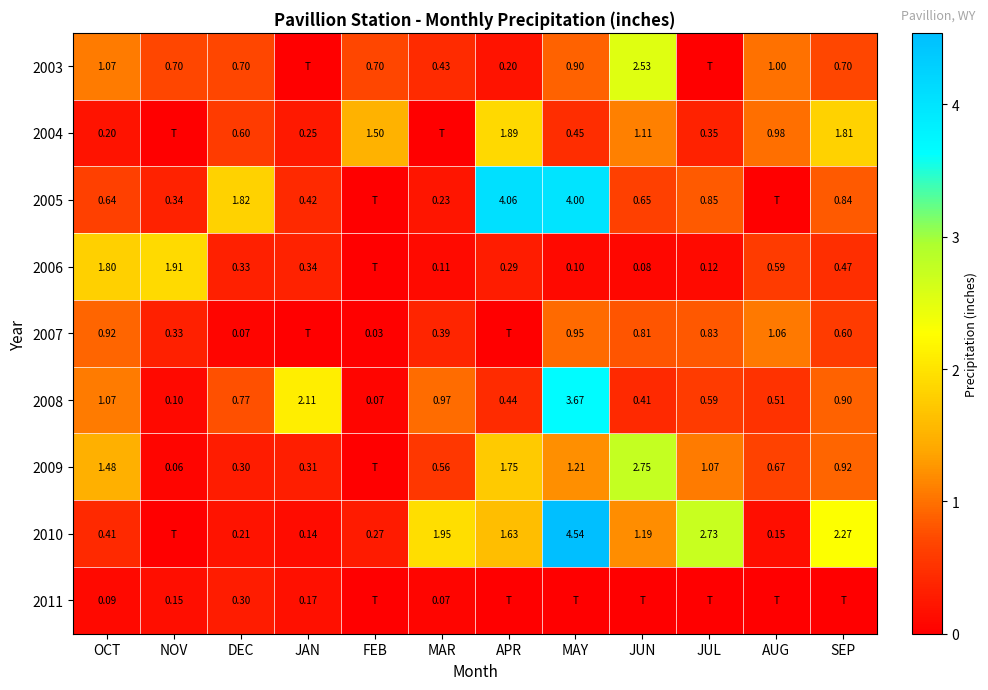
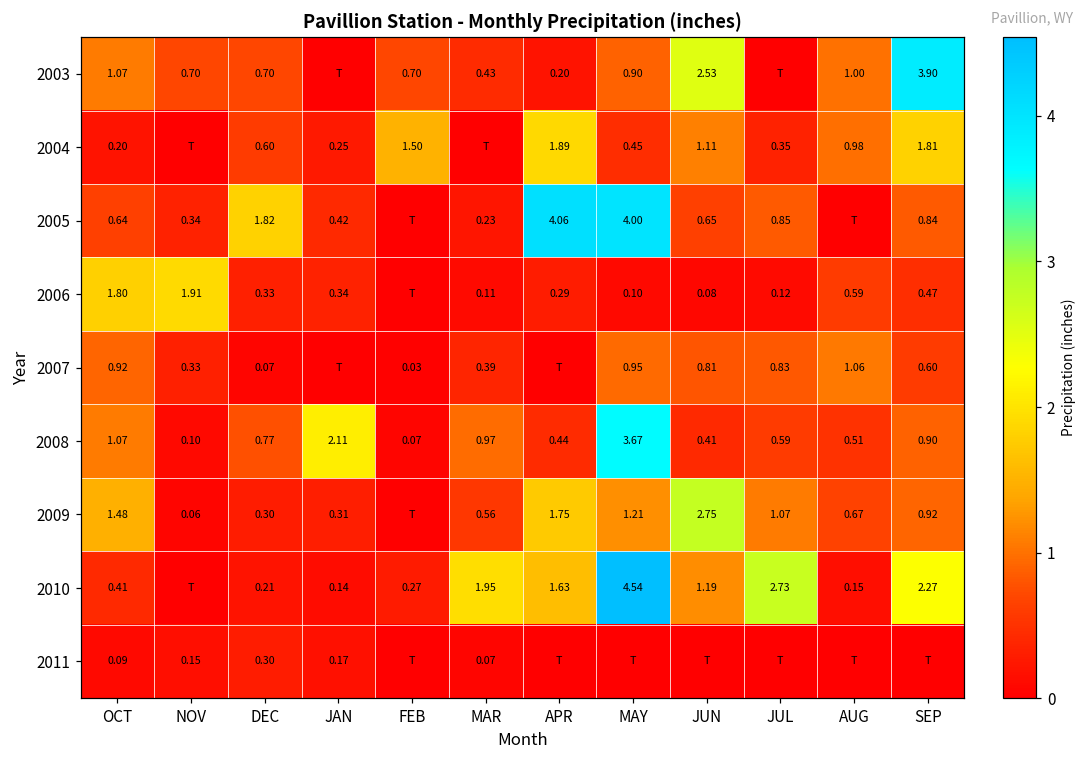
2003, SEP: 0.70 -> 3.90
